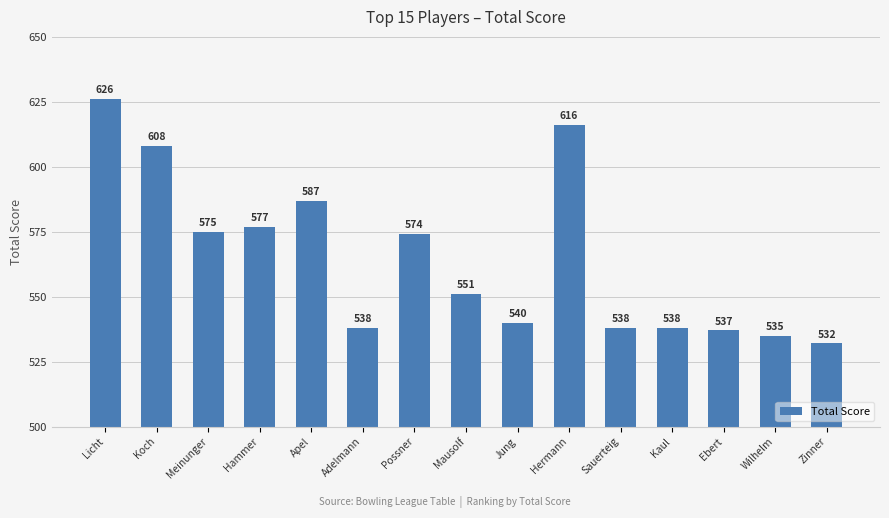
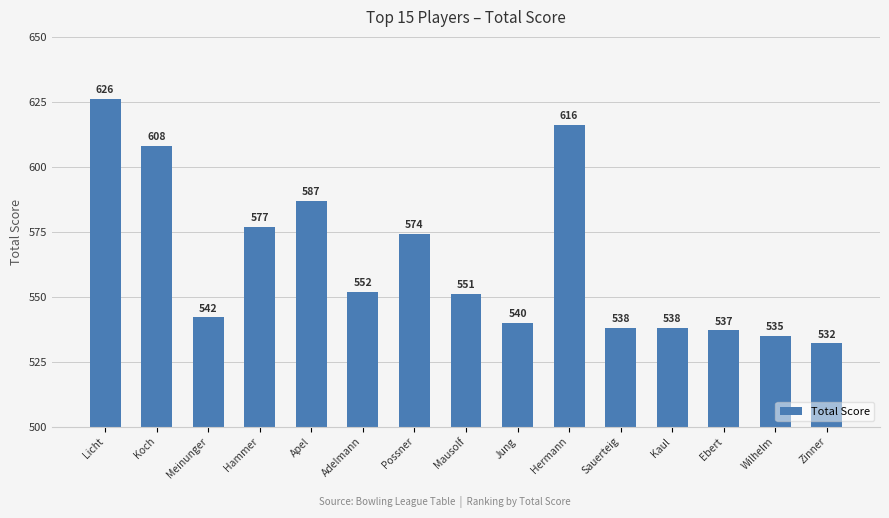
Meinunger: 575 -> 542
Adelmann: 538 -> 552
